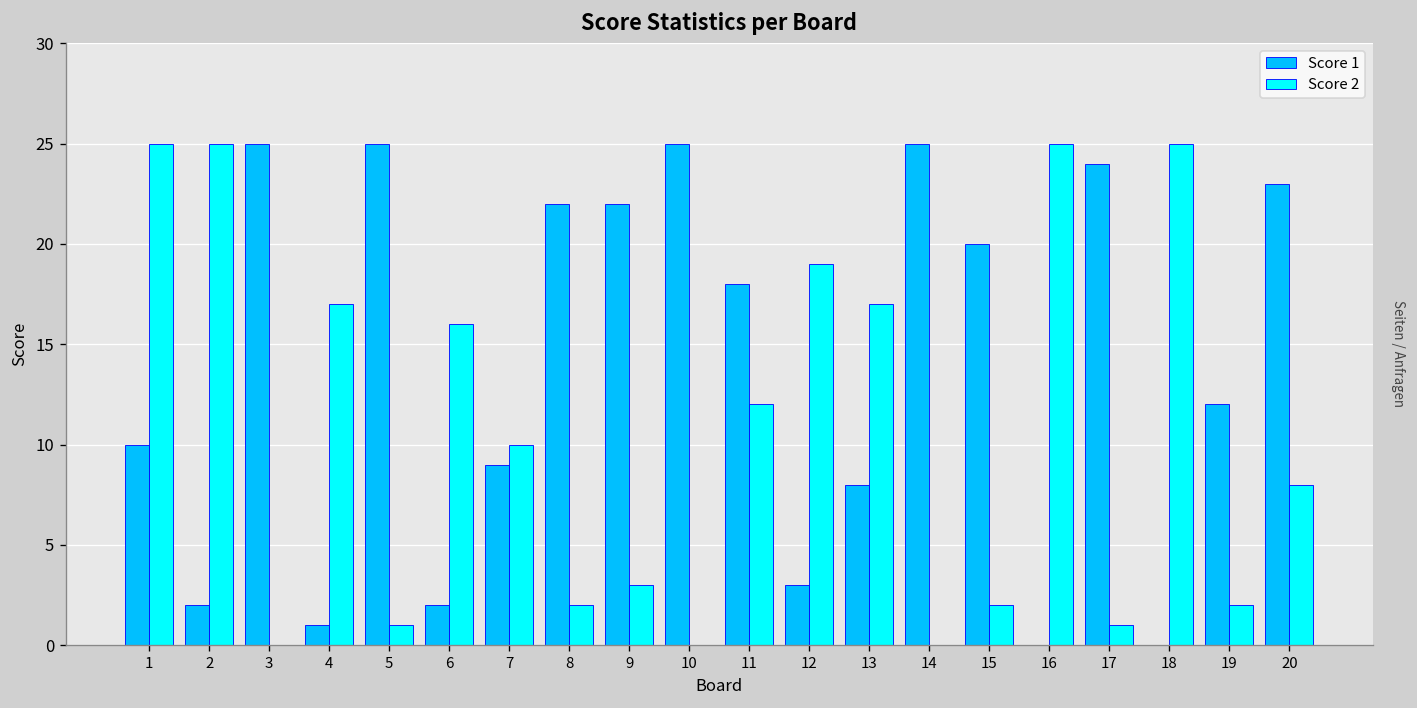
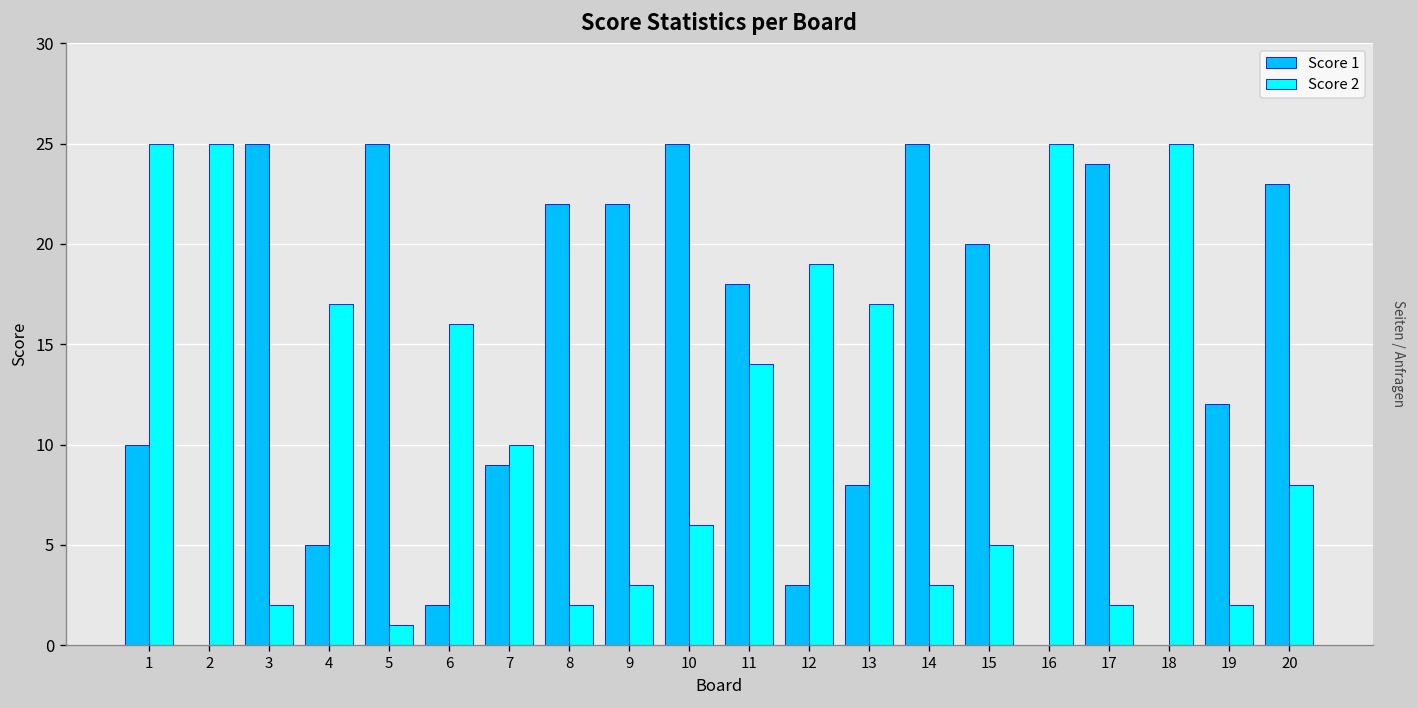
Score 1, 2: 2 -> 0
Score 2, 3: 0 -> 2
Score 1, 4: 1 -> 5
Score 2, 10: 0 -> 6
Score 2, 11: 12 -> 14
Score 2, 14: 0 -> 3
Score 2, 15: 2 -> 5
Score 2, 17: 1 -> 2
